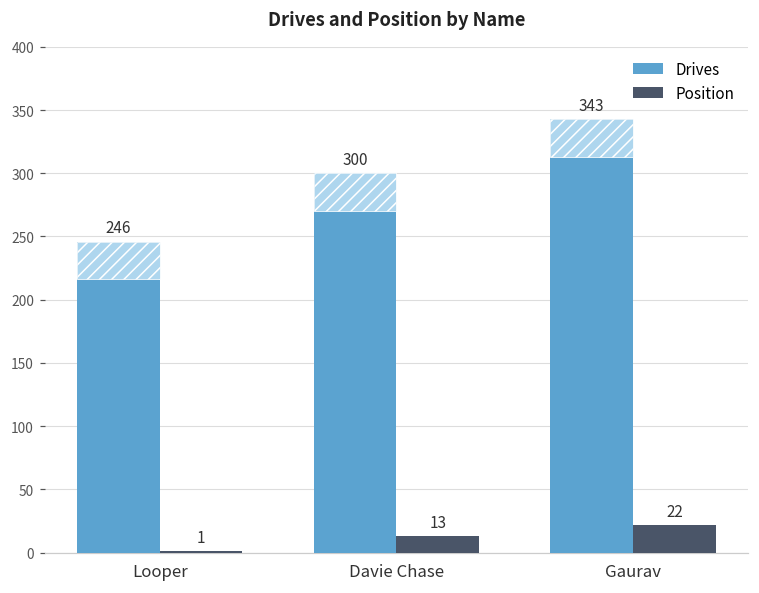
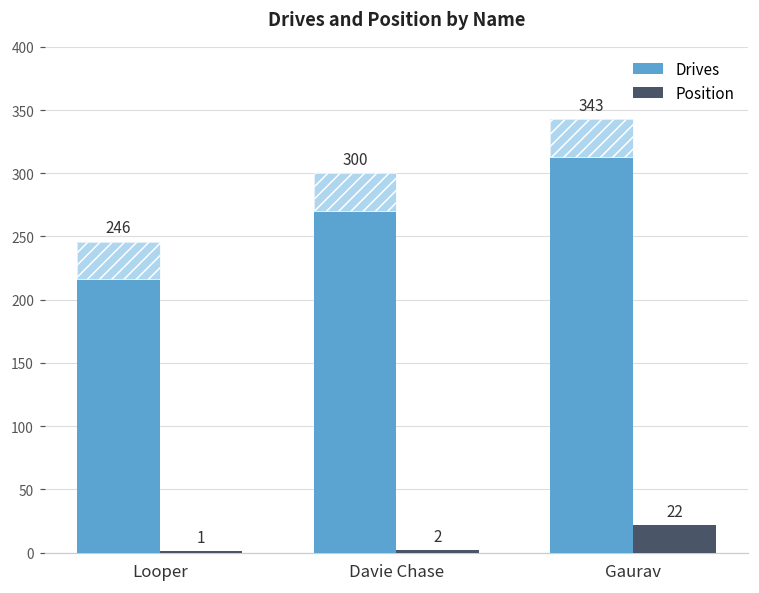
Position, Davie Chase: 13 -> 2
